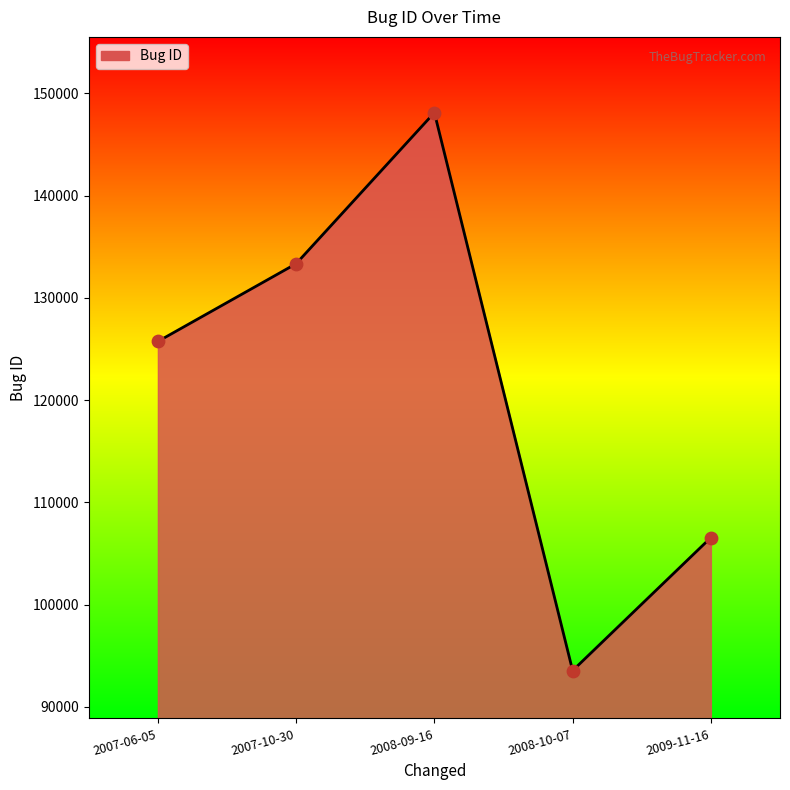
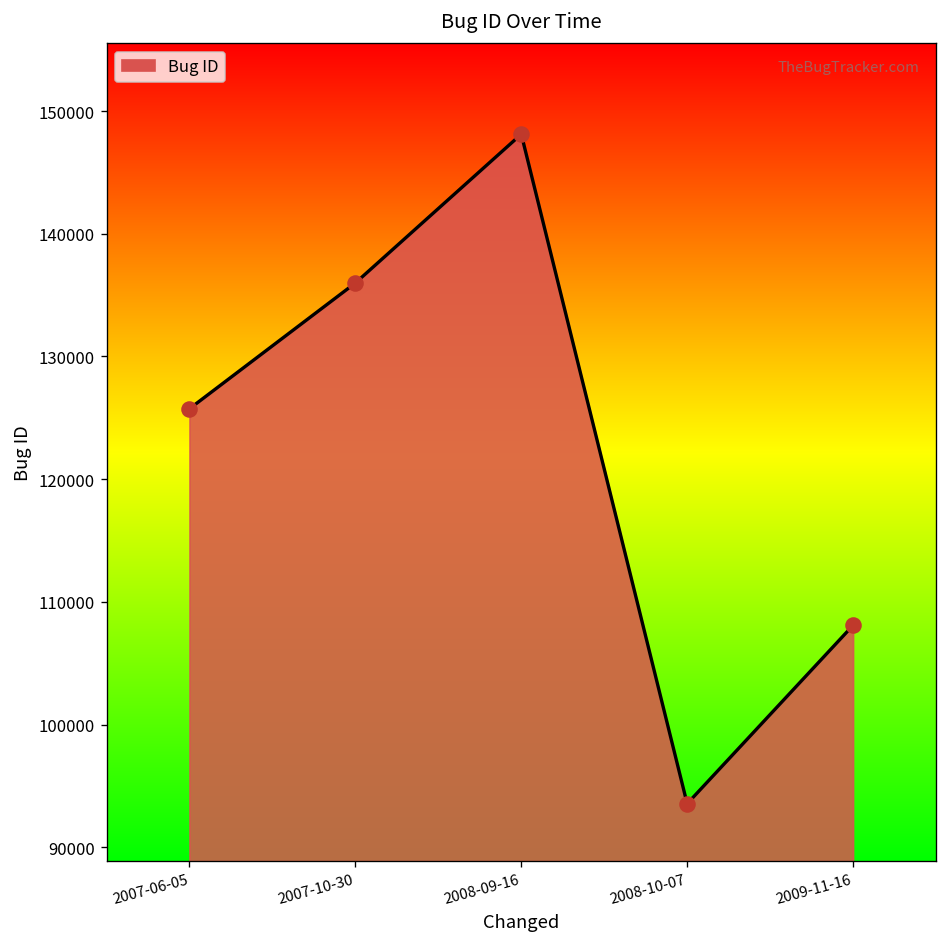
2007-10-30: 133300 -> 136000
2009-11-16: 106600 -> 108100
